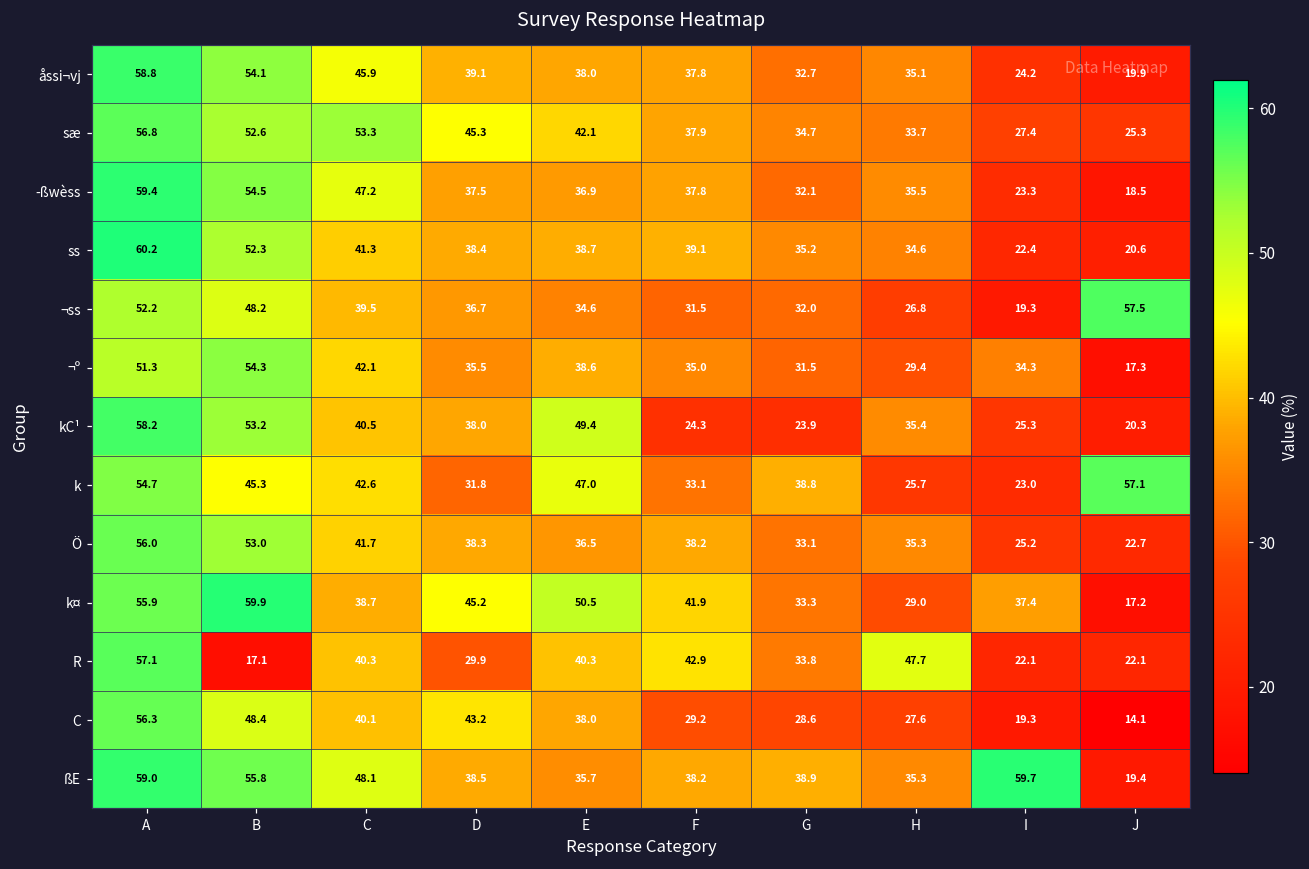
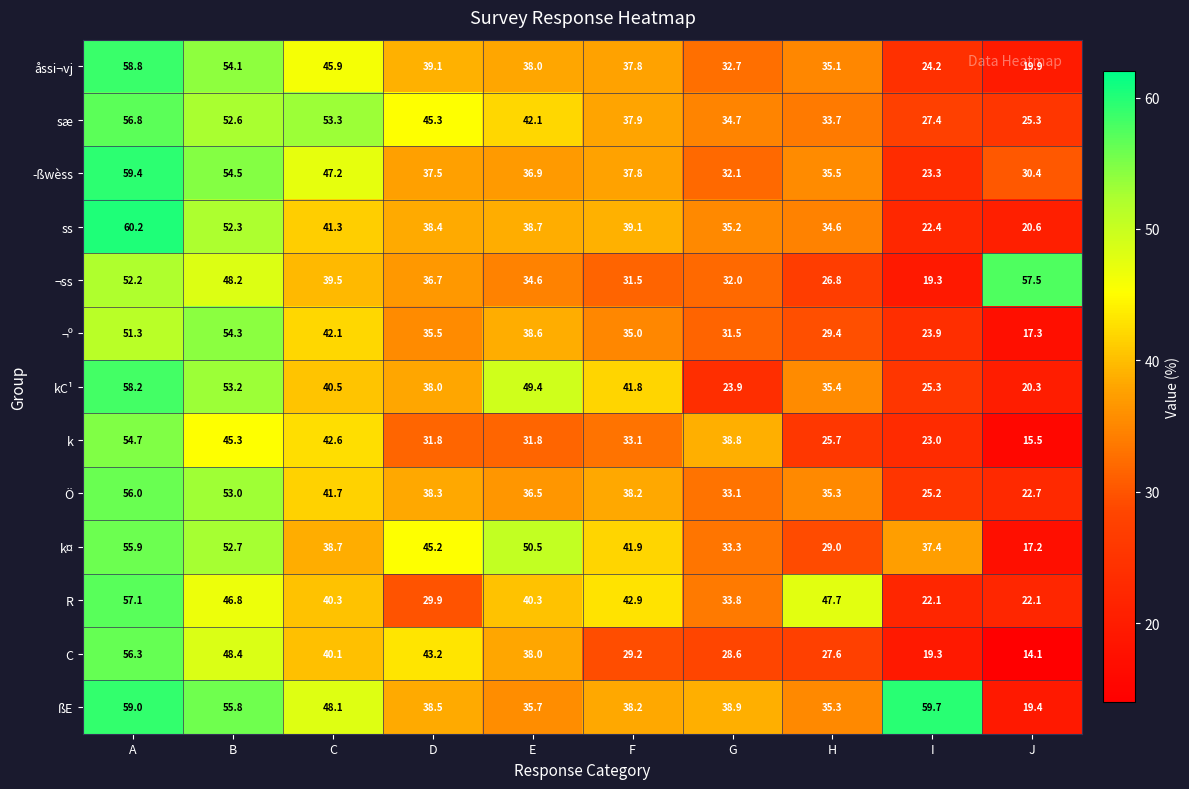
­ßwèss, J: 18.5 -> 30.4
¬º, I: 34.3 -> 23.9
kC¹, F: 24.3 -> 41.8
k, E: 47.0 -> 31.8
k, J: 57.1 -> 15.5
k¤, B: 59.9 -> 52.7
R, B: 17.1 -> 46.8
